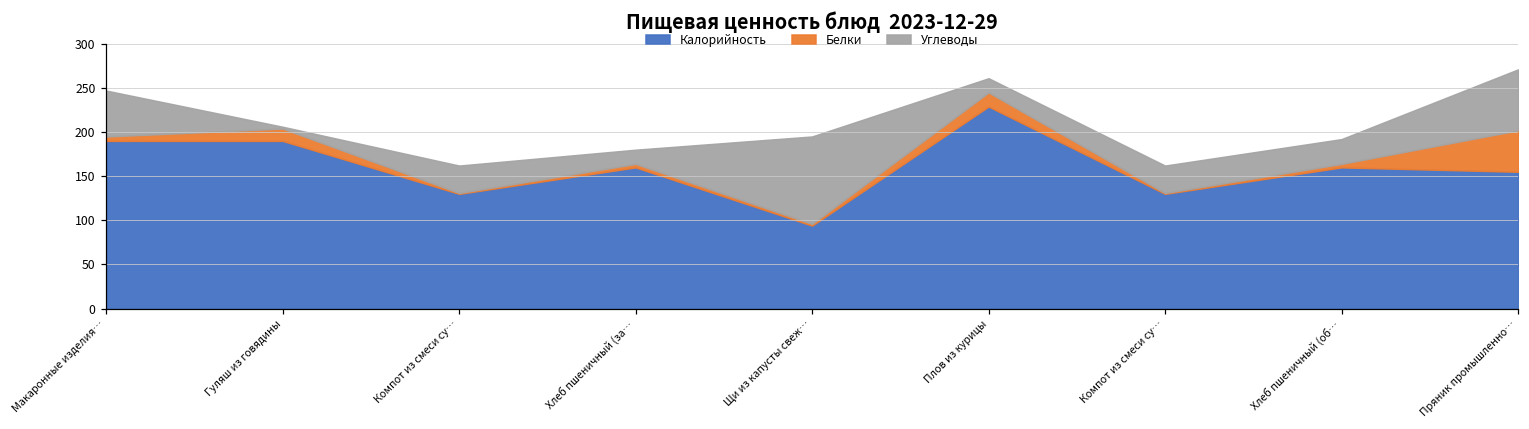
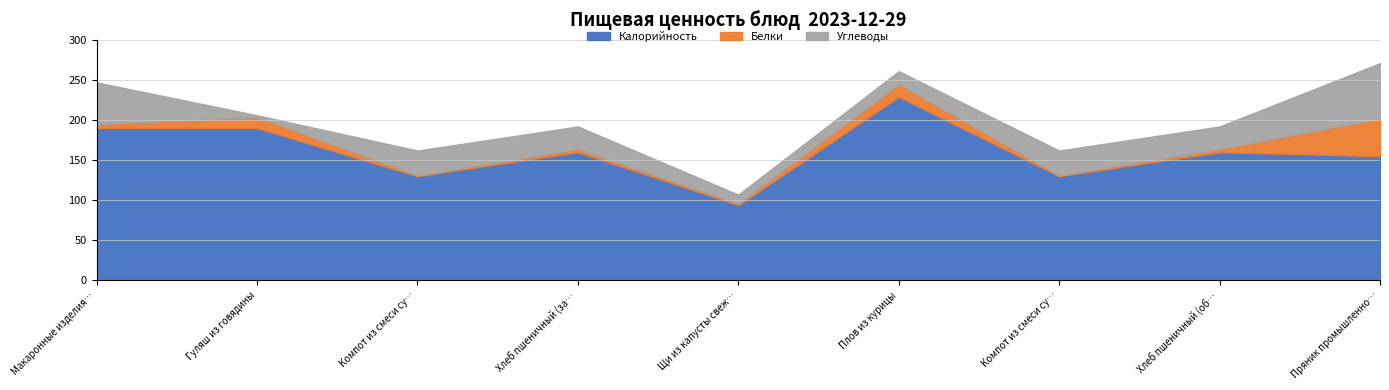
Углеводы, Хлеб пшеничный (за…: 20 -> 30
Углеводы, Щи из капусты свеж…: 100 -> 10
